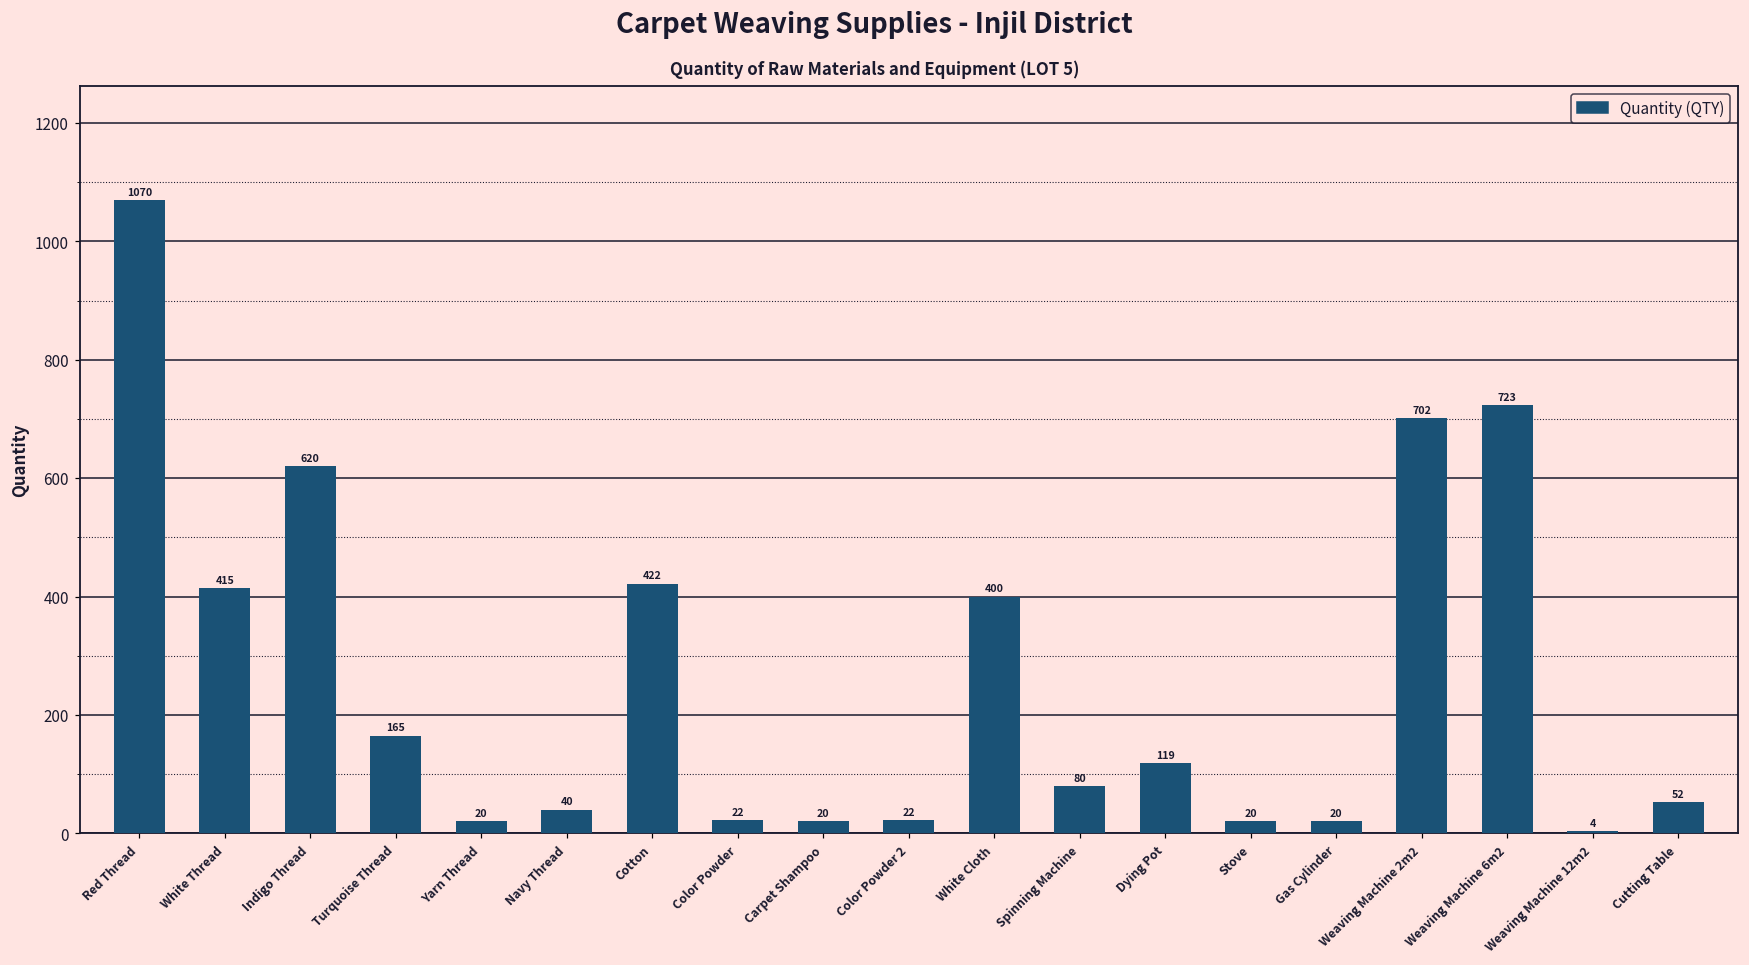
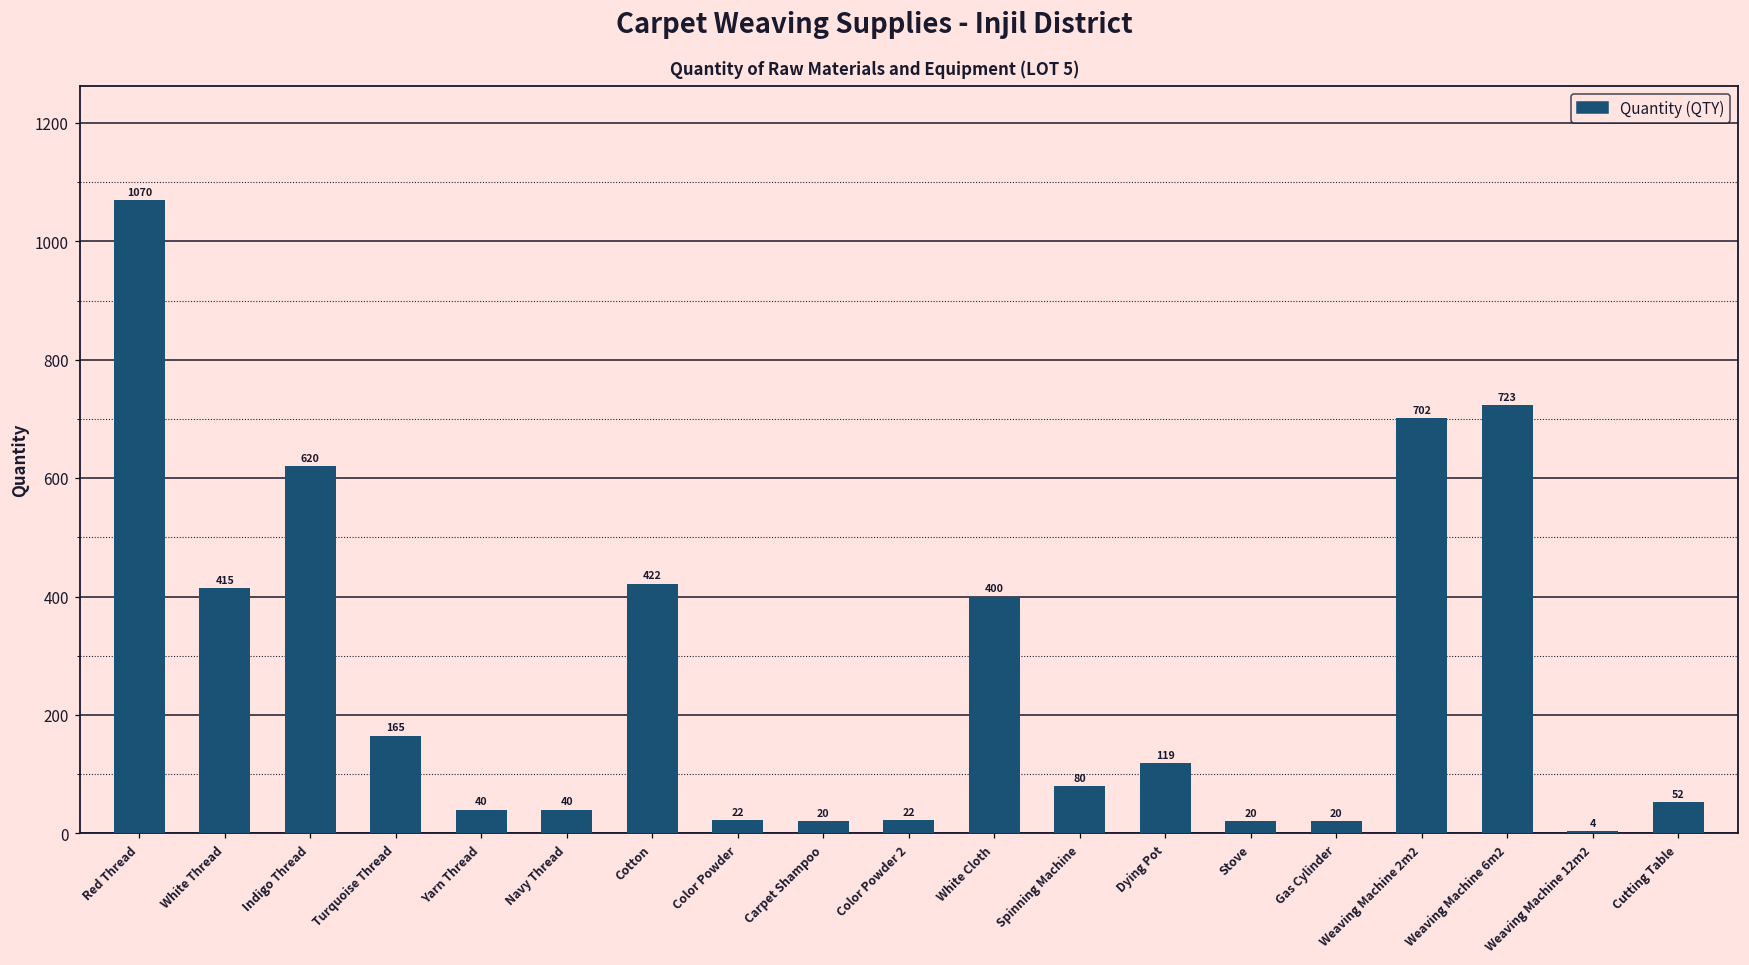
Yarn Thread: 20 -> 40
